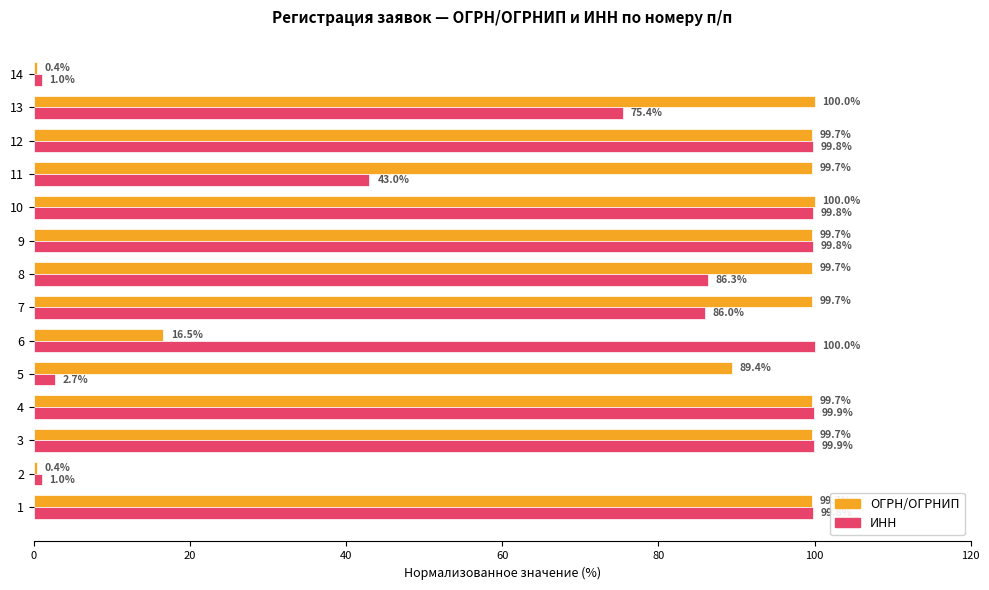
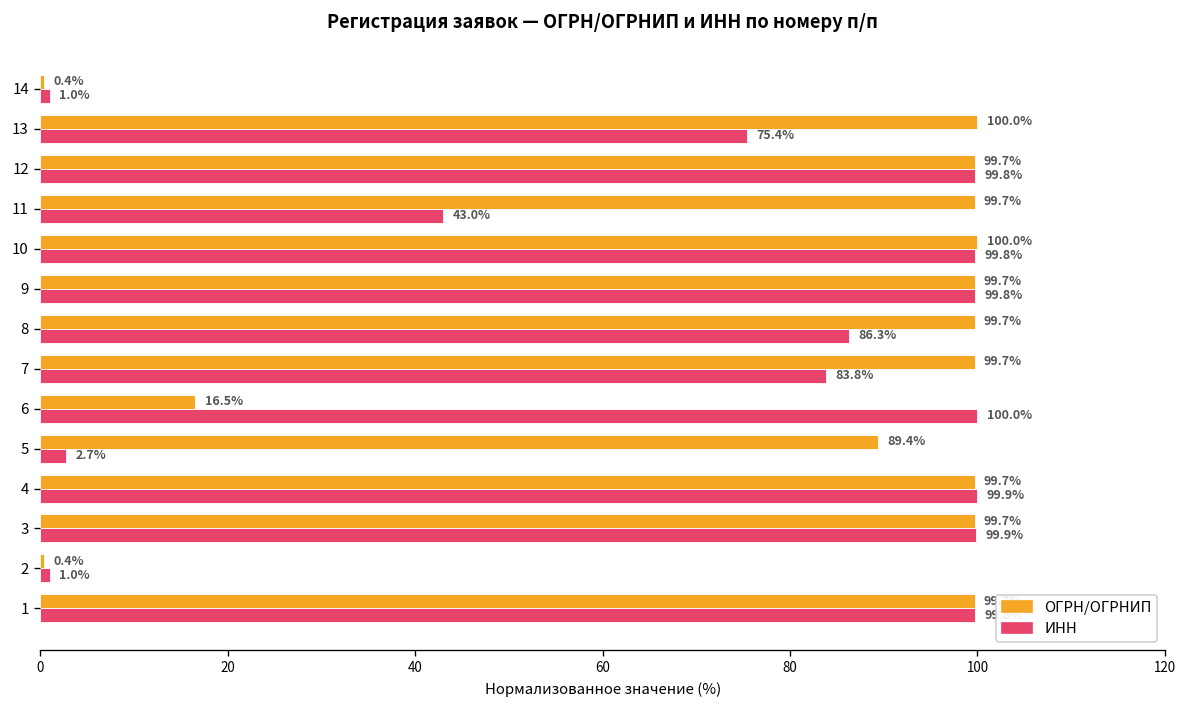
ИНН, 7: 86.0% -> 83.8%
